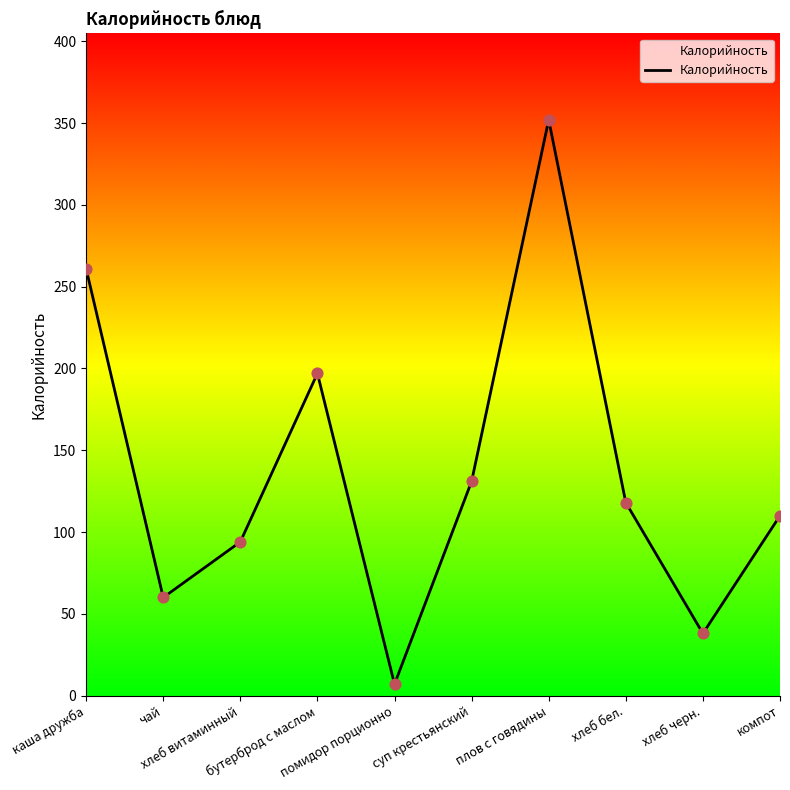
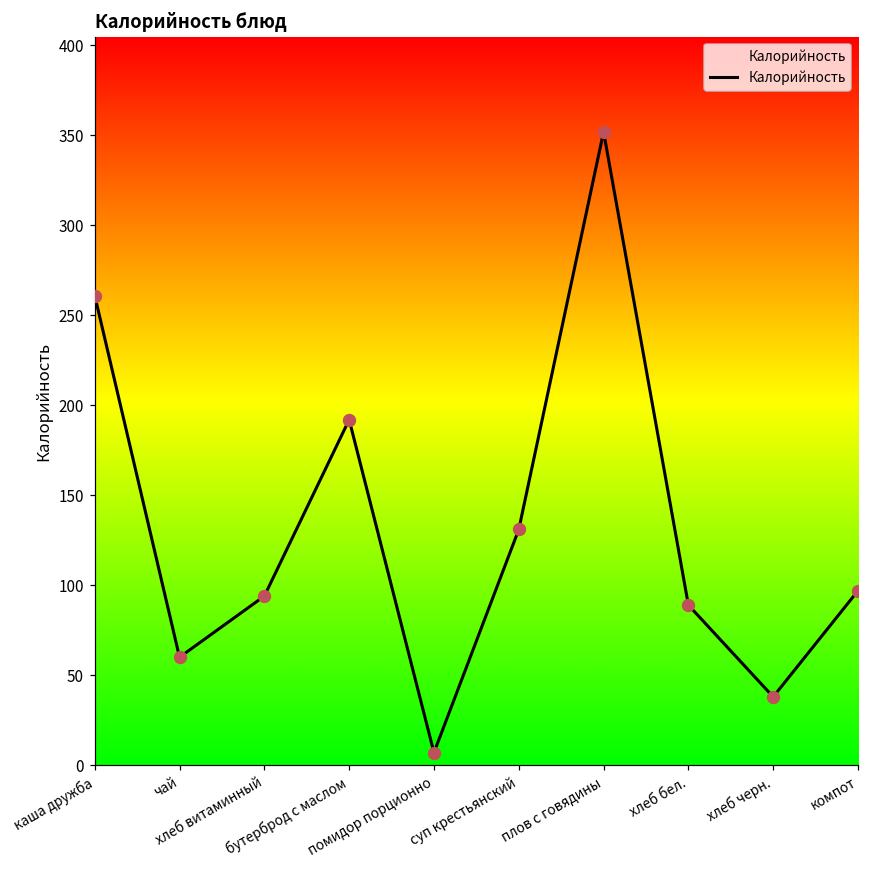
бутерброд с маслом: 197 -> 192
хлеб бел.: 118 -> 89
компот: 110 -> 97
